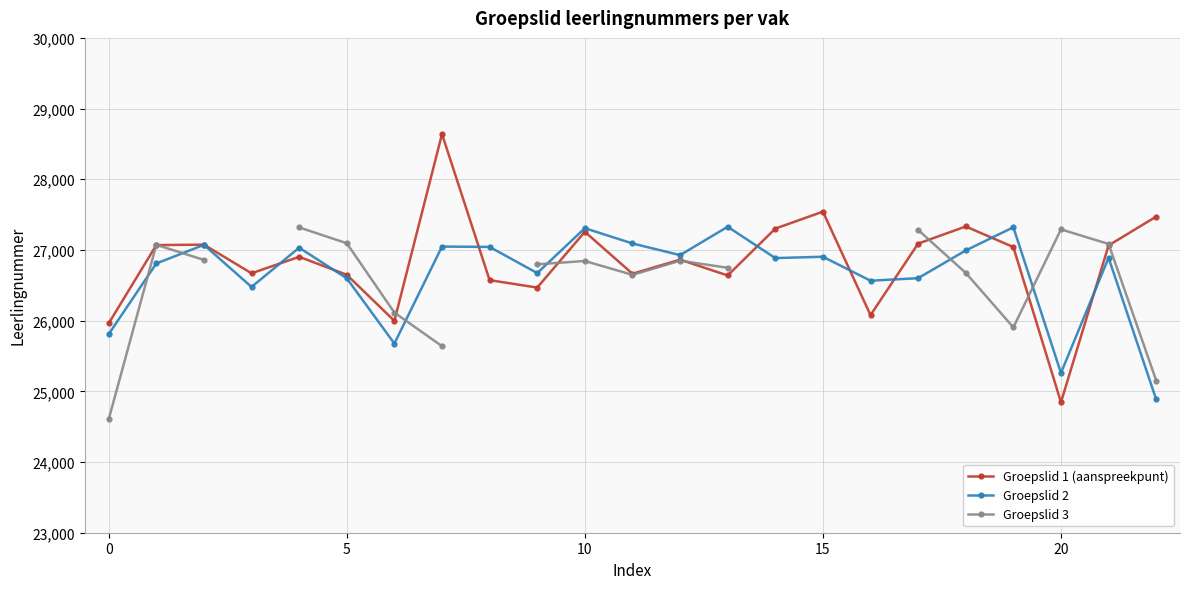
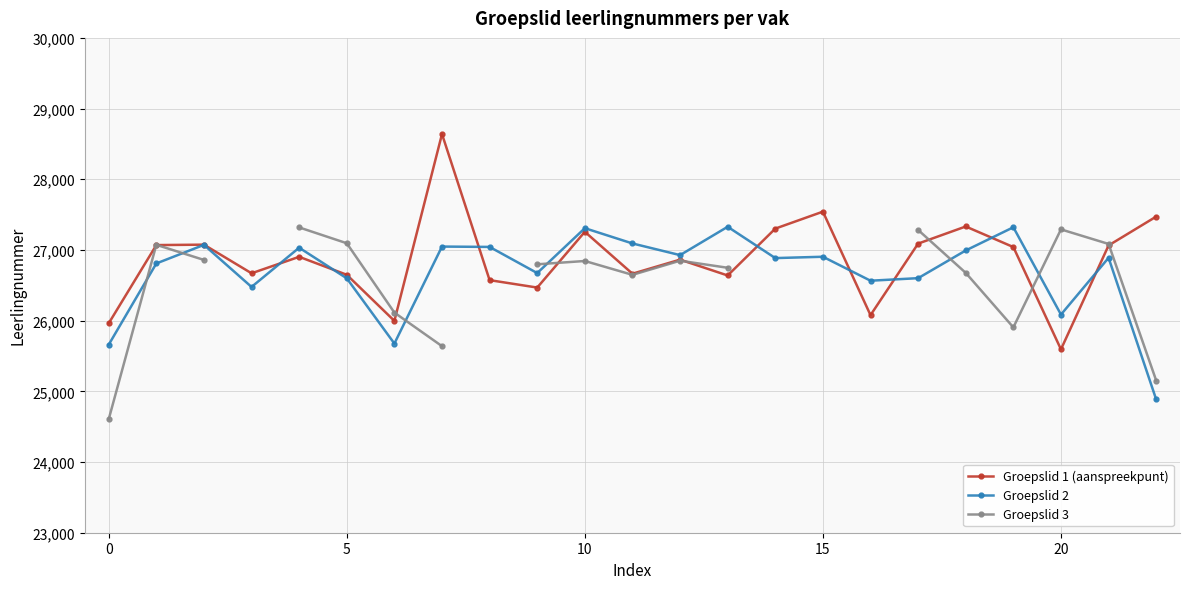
Groepslid 2, 0: 25,800 -> 25,700
Groepslid 1 (aanspreekpunt), 20: 24,800 -> 25,600
Groepslid 2, 20: 25,300 -> 26,100
